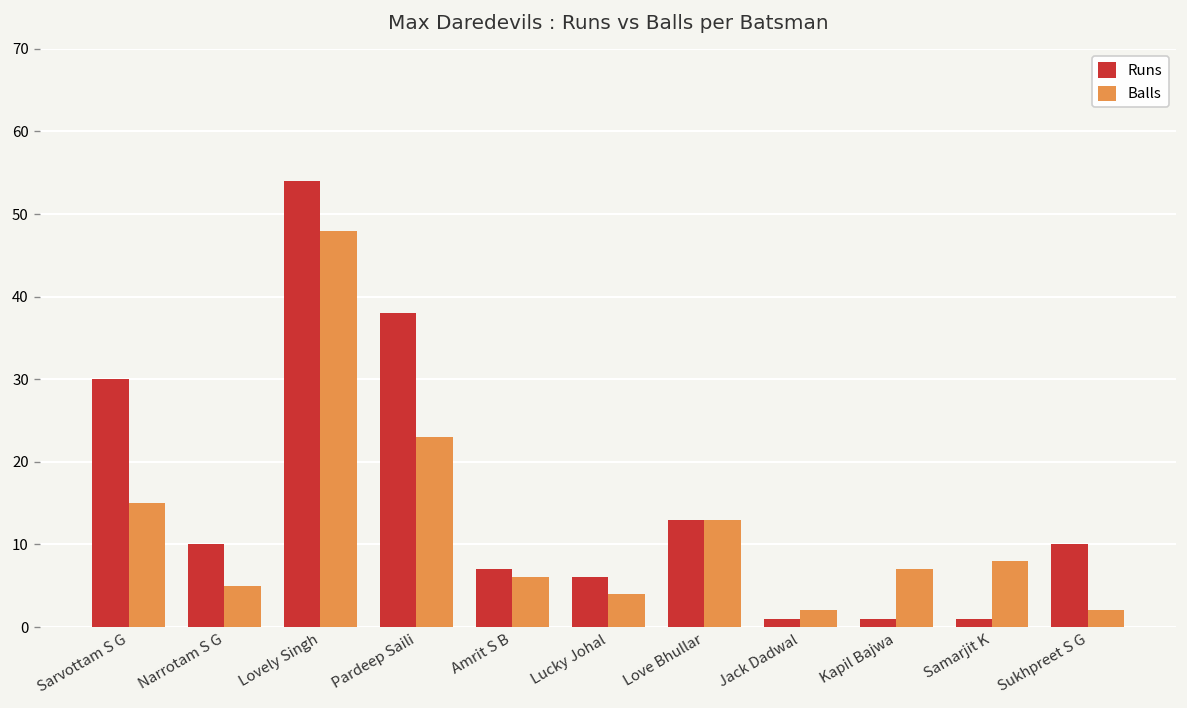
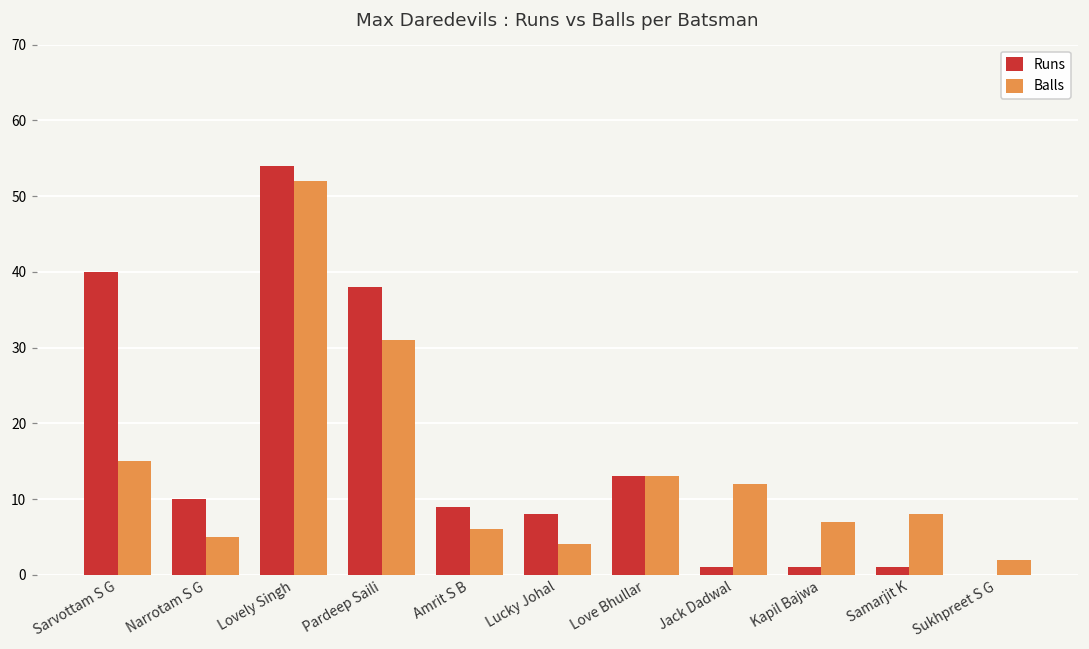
Runs, Sarvottam S G: 30 -> 40
Balls, Lovely Singh: 48 -> 52
Balls, Pardeep Saili: 23 -> 31
Runs, Amrit S B: 7 -> 9
Runs, Lucky Johal: 6 -> 8
Balls, Jack Dadwal: 2 -> 12
Runs, Sukhpreet S G: 10 -> 0
